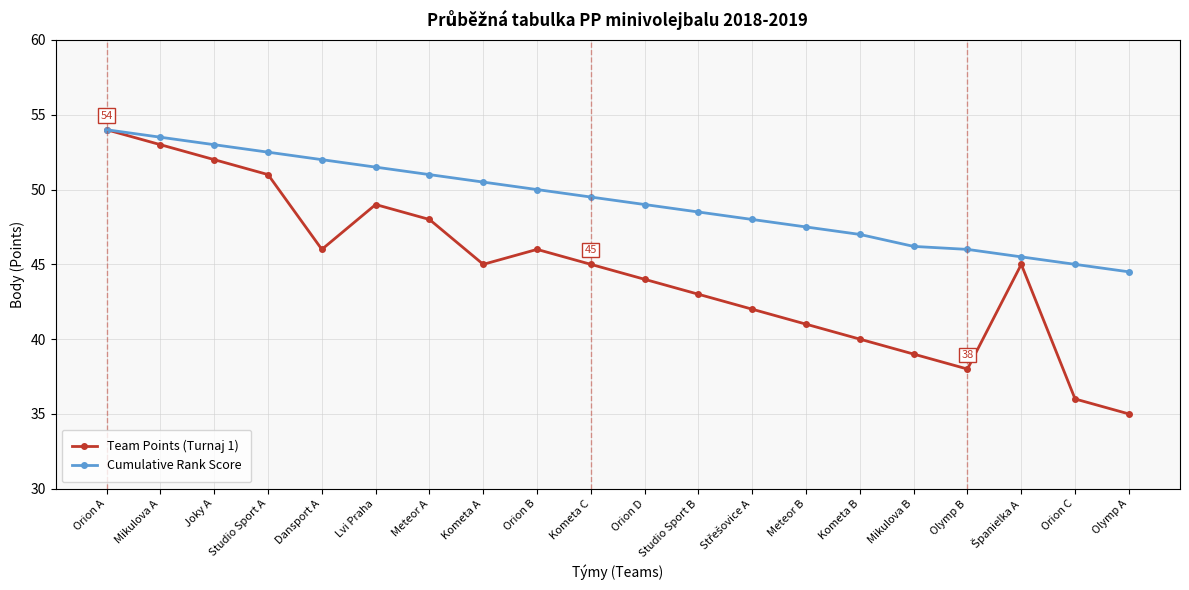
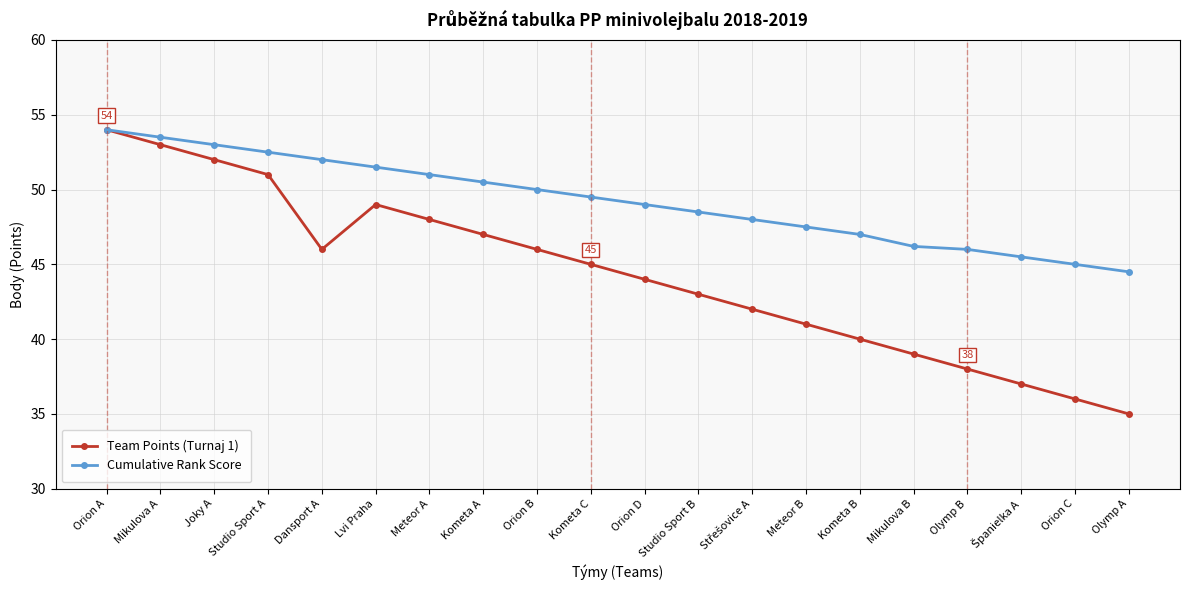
Team Points (Turnaj 1), Kometa A: 45 -> 47
Team Points (Turnaj 1), Španielka A: 45 -> 37
